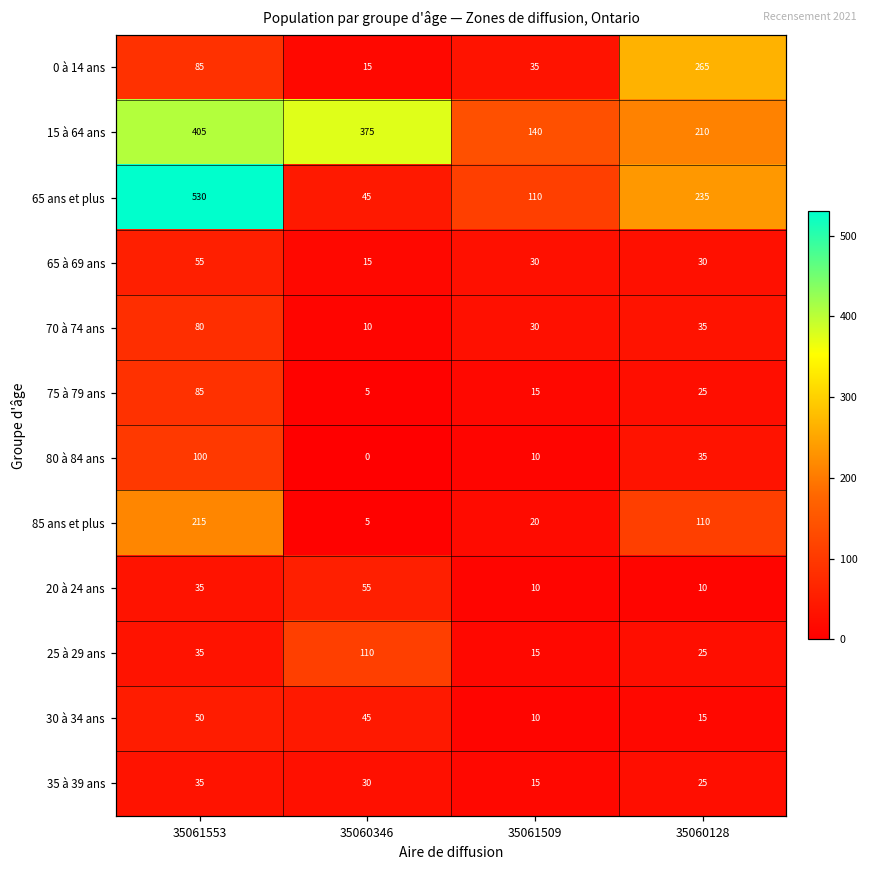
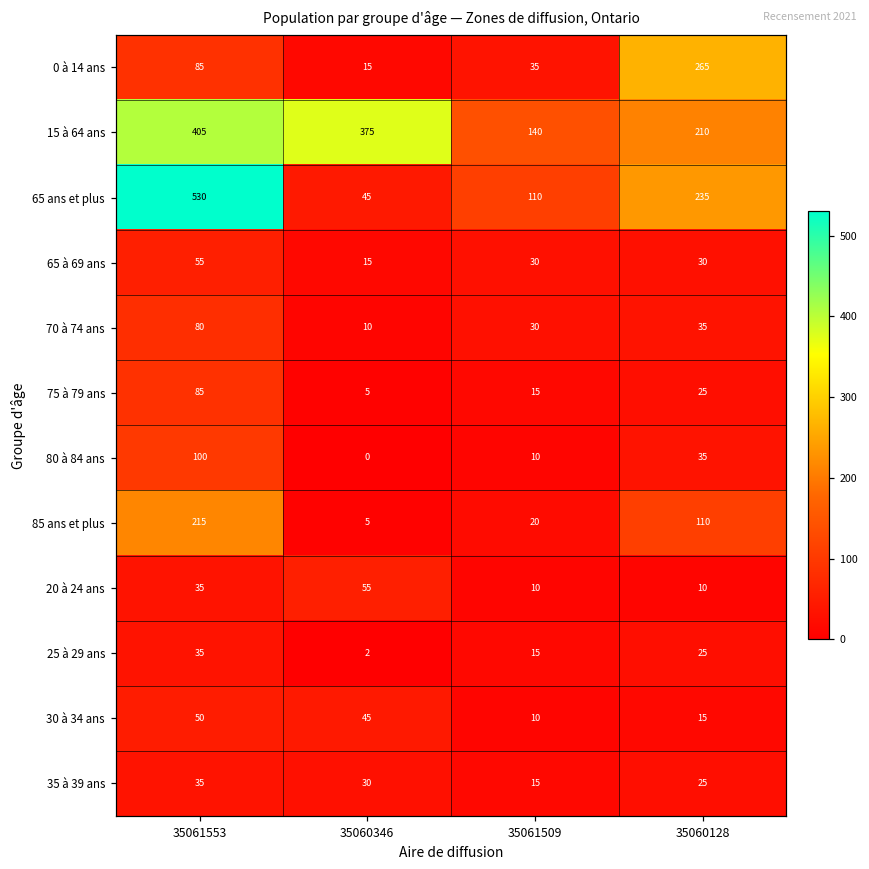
25 à 29 ans, 35060346: 110 -> 2
